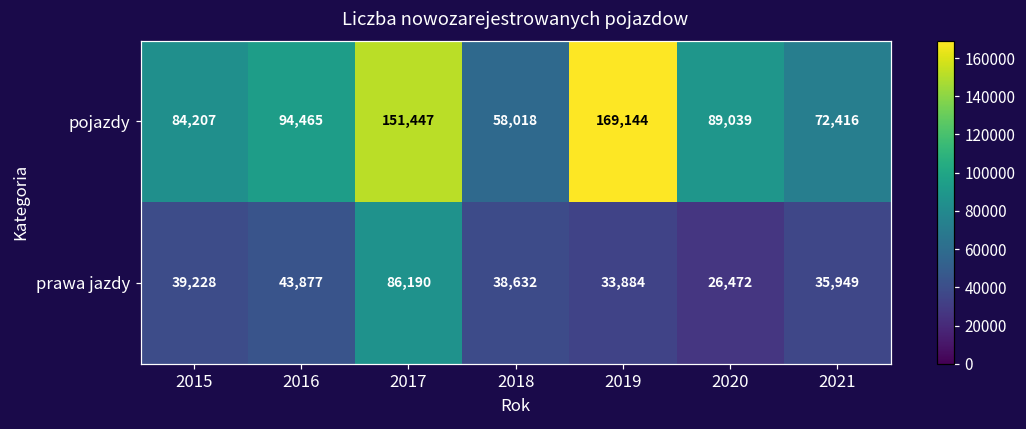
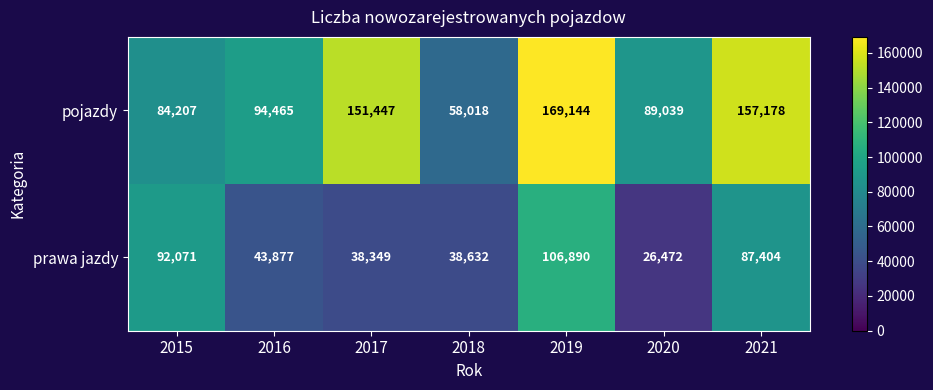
pojazdy, 2021: 72,416 -> 157,178
prawa jazdy, 2015: 39,228 -> 92,071
prawa jazdy, 2017: 86,190 -> 38,349
prawa jazdy, 2019: 33,884 -> 106,890
prawa jazdy, 2021: 35,949 -> 87,404
